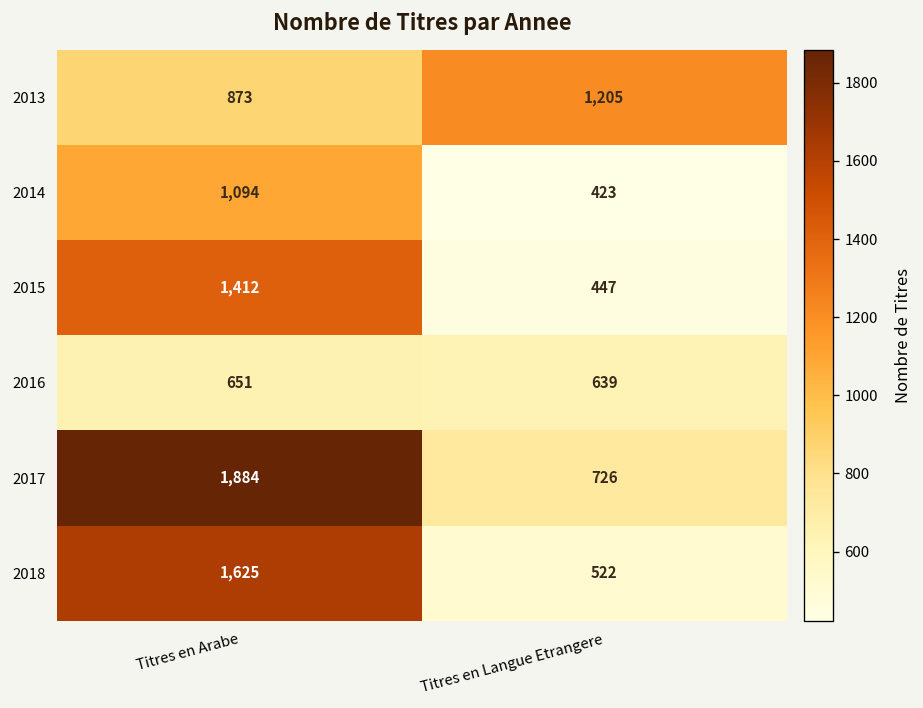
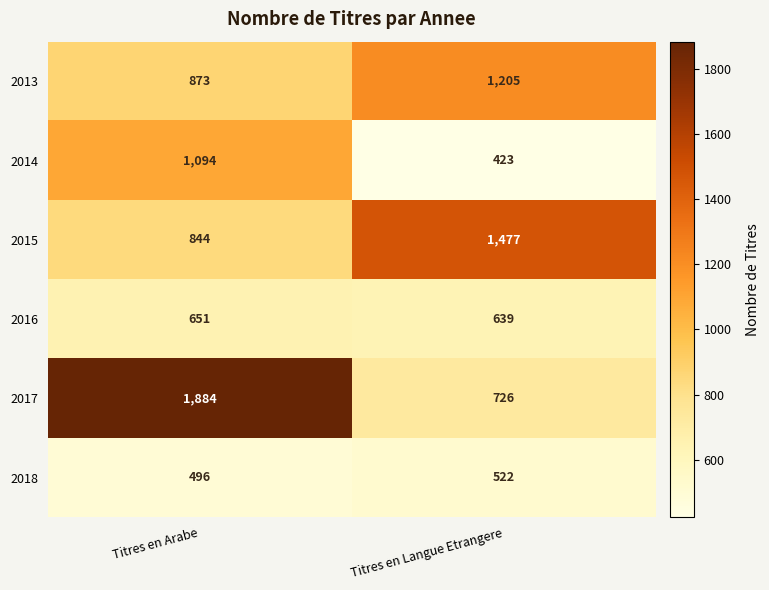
2015, Titres en Arabe: 1,412 -> 844
2015, Titres en Langue Etrangere: 447 -> 1,477
2018, Titres en Arabe: 1,625 -> 496
